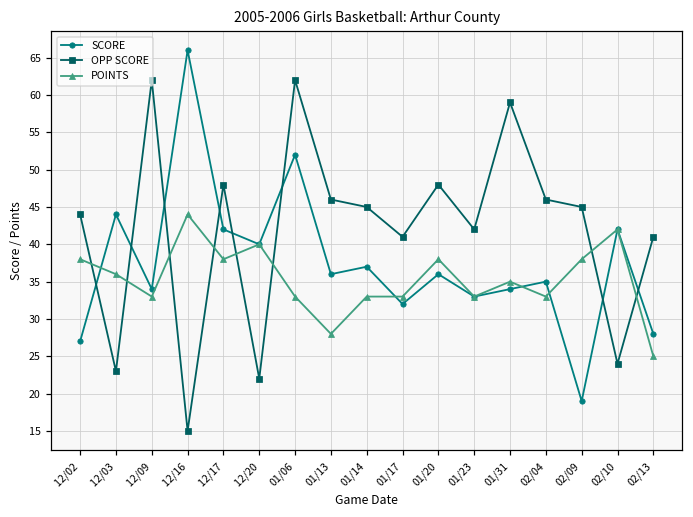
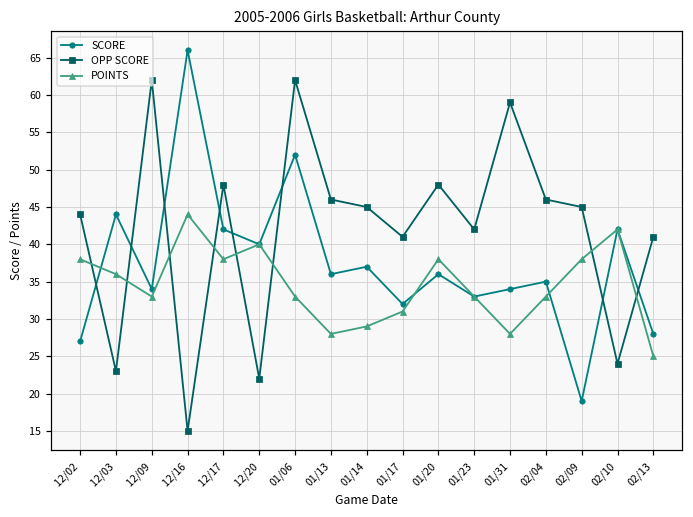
POINTS, 01/14: 33 -> 29
POINTS, 01/17: 33 -> 31
POINTS, 01/31: 35 -> 28
